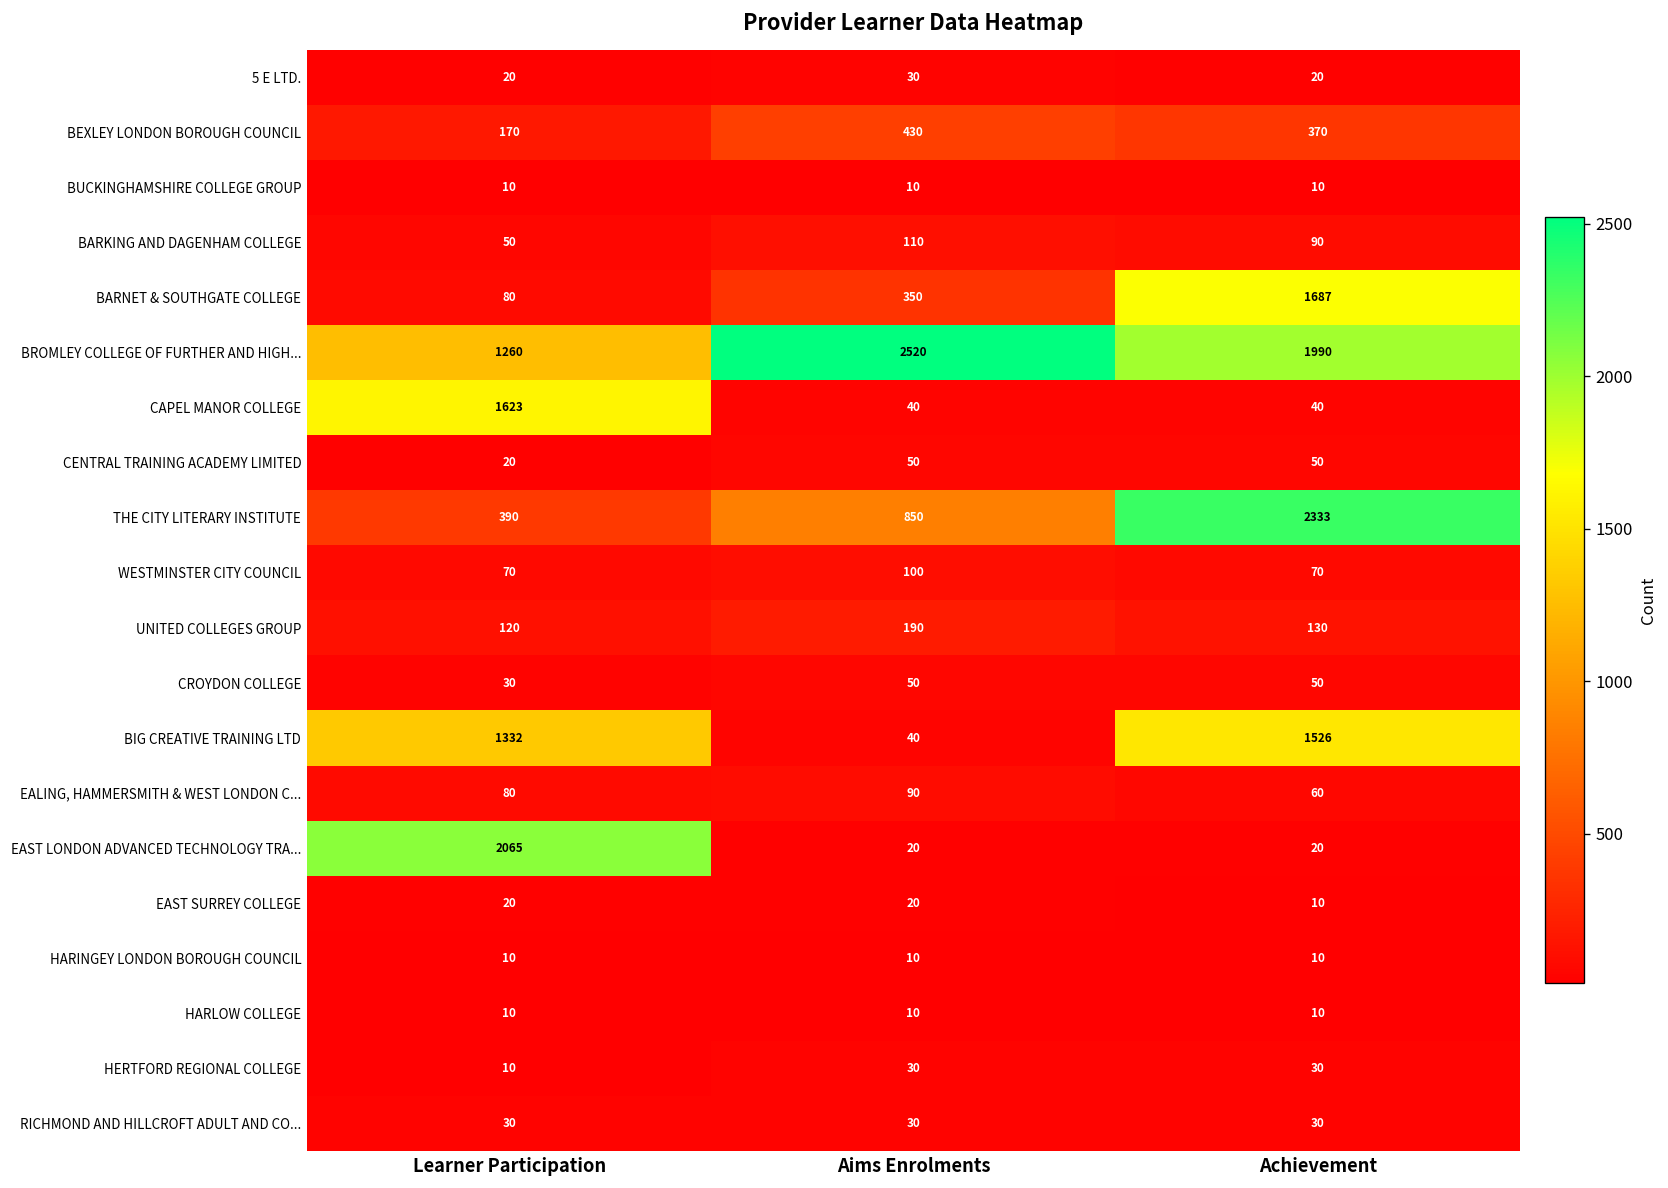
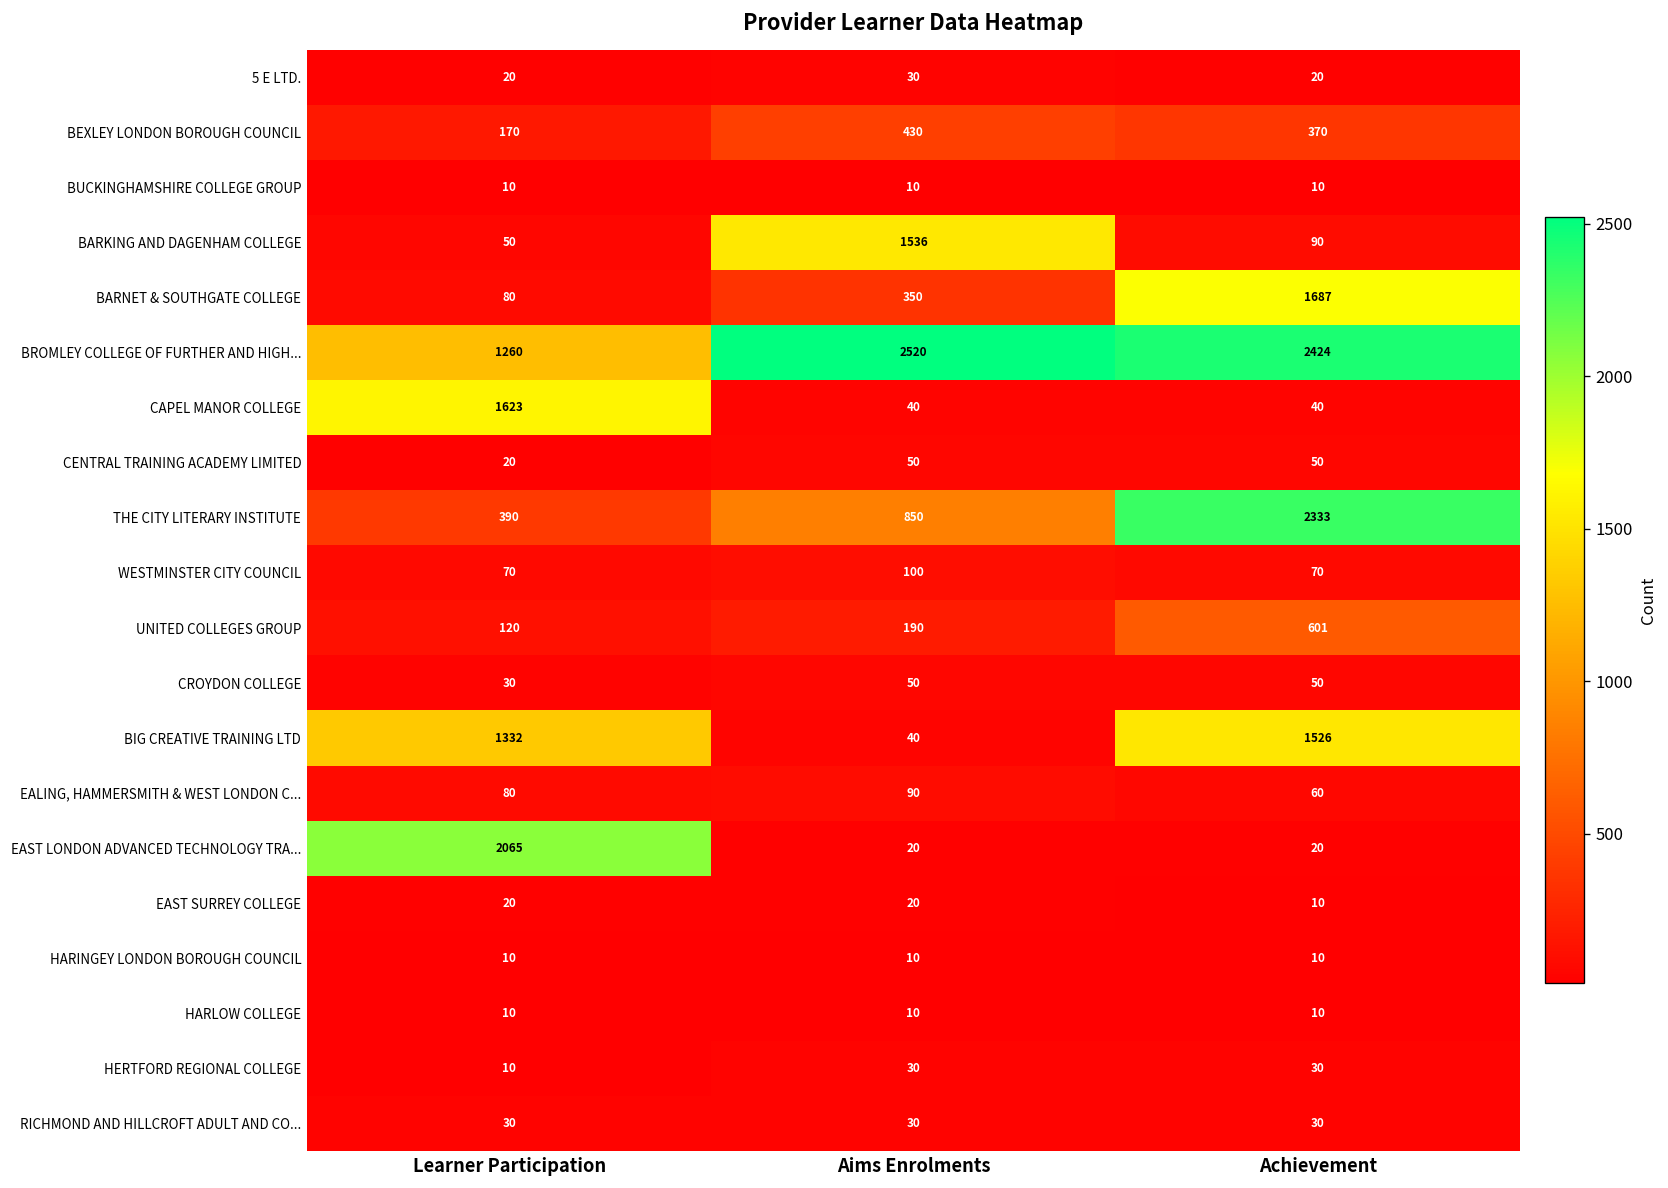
BARKING AND DAGENHAM COLLEGE, Aims Enrolments: 110 -> 1536
BROMLEY COLLEGE OF FURTHER AND HIGH..., Achievement: 1990 -> 2424
UNITED COLLEGES GROUP, Achievement: 130 -> 601
